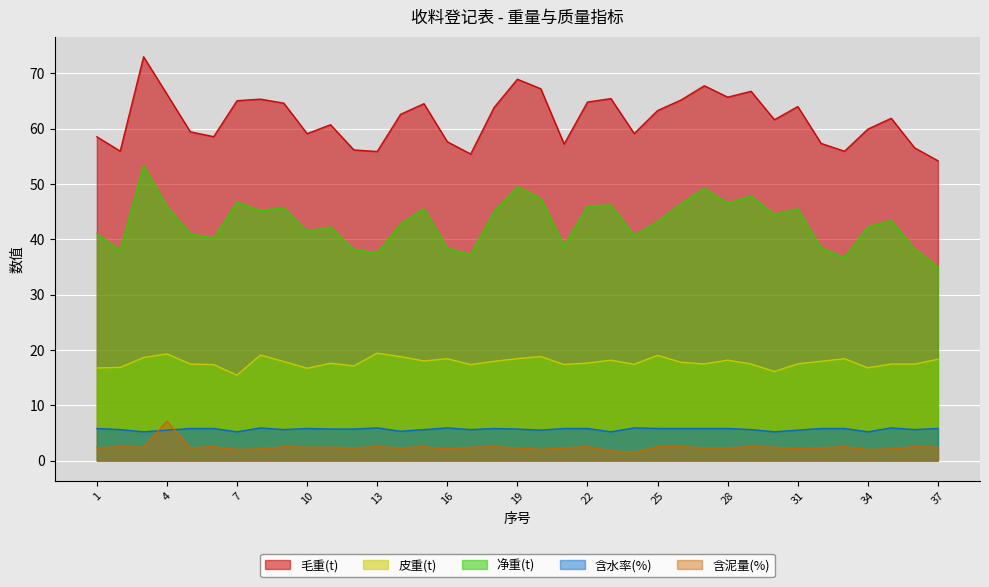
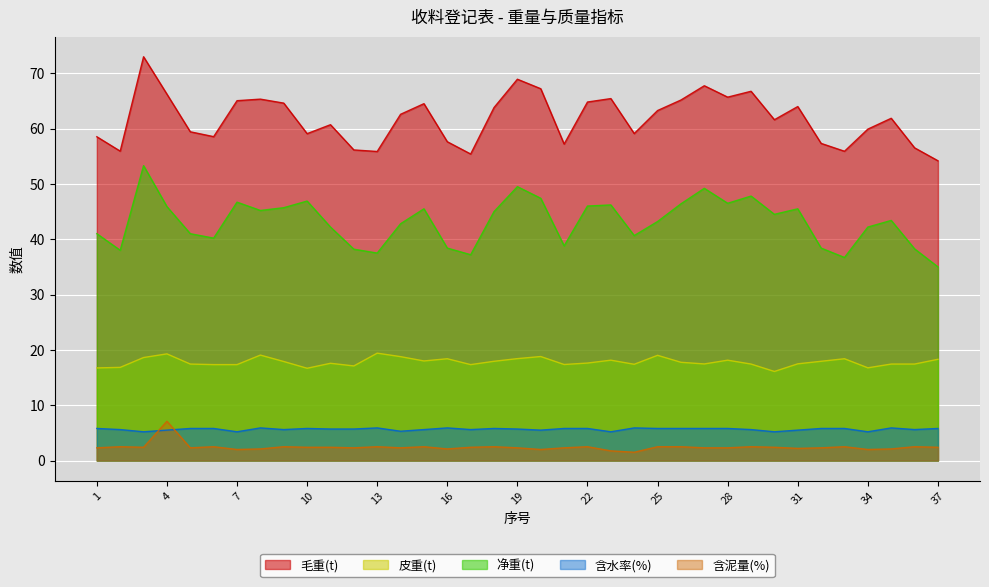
皮重(t), 7: 15 -> 17
净重(t), 10: 41 -> 47
